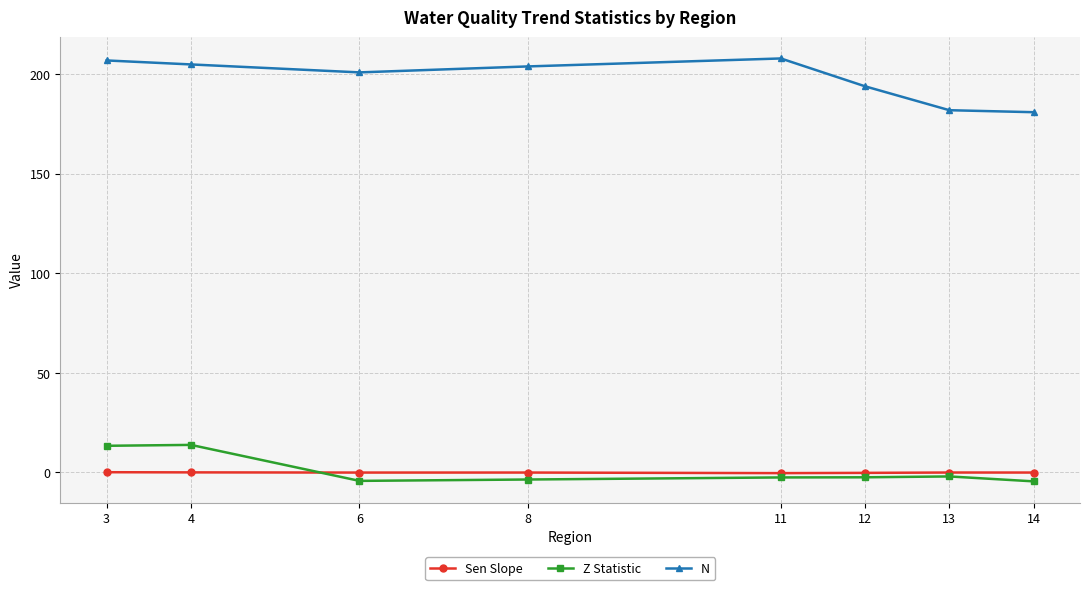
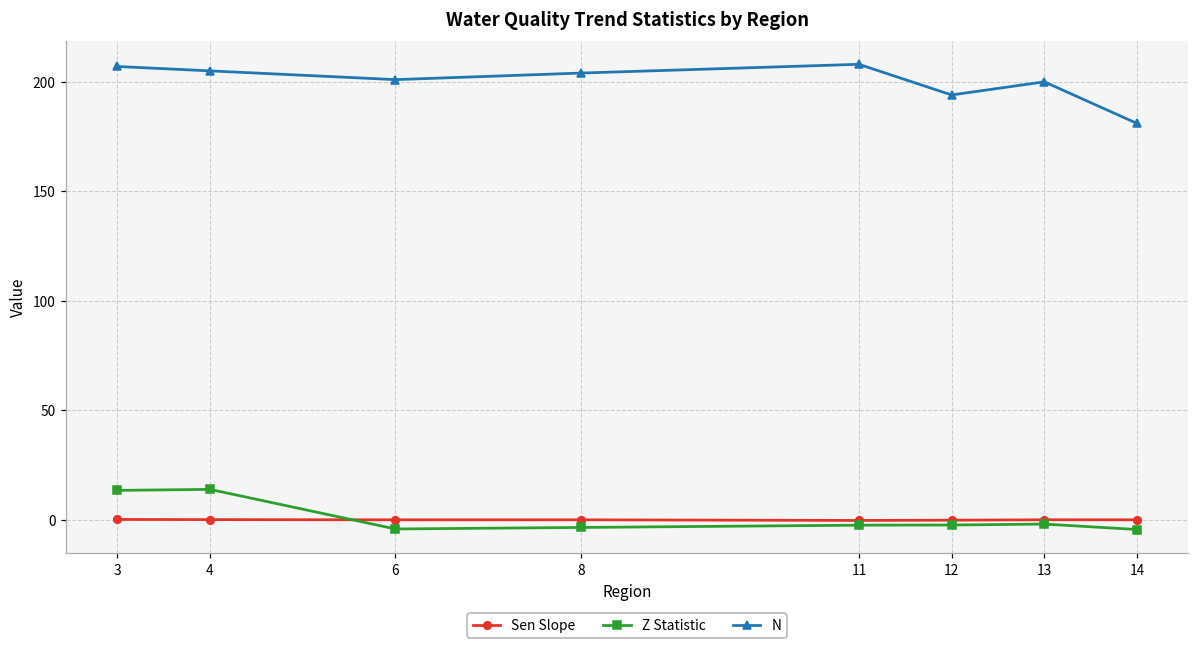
N, 13: 182 -> 200
